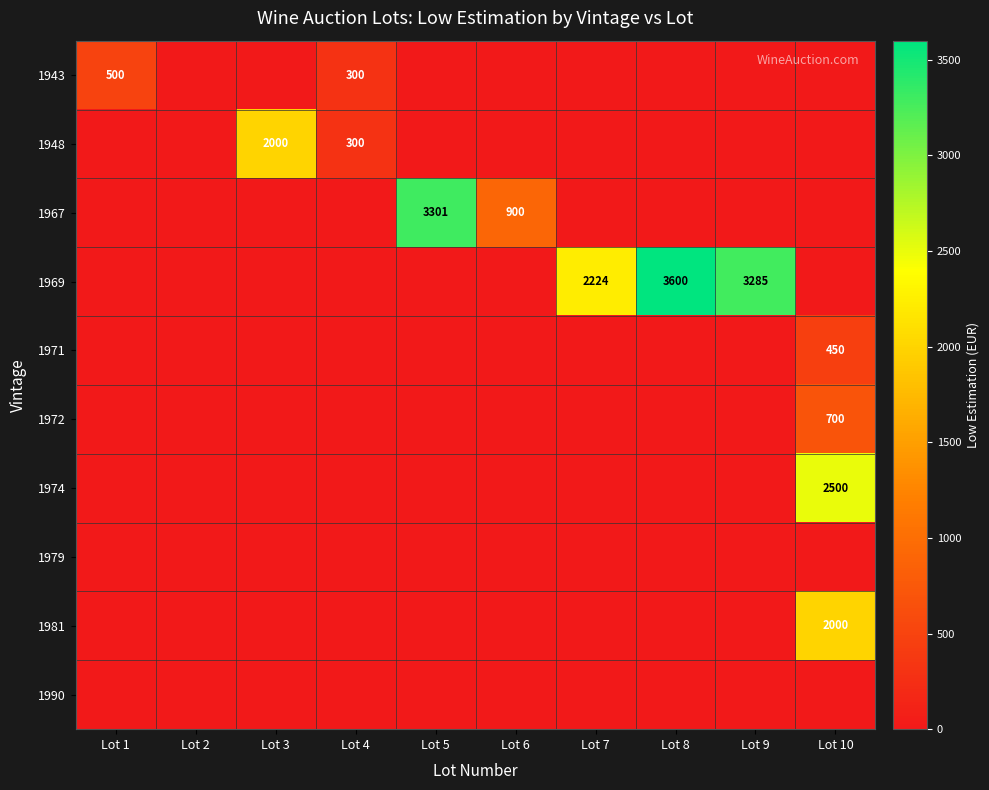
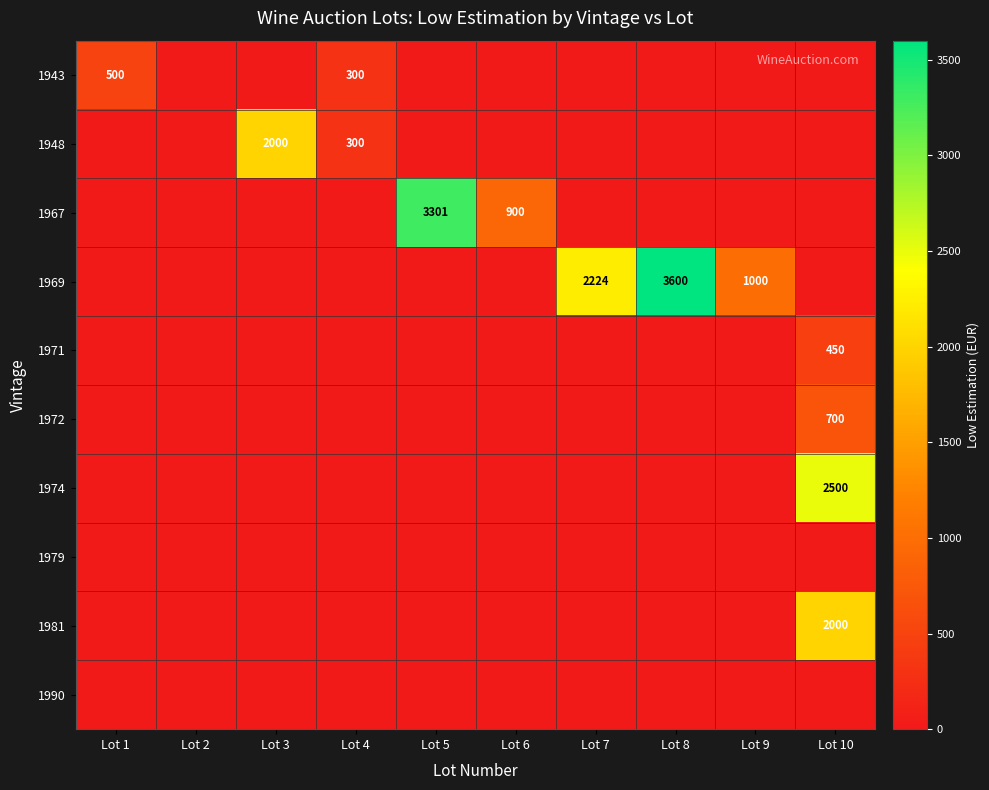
1969, Lot 9: 3285 -> 1000
